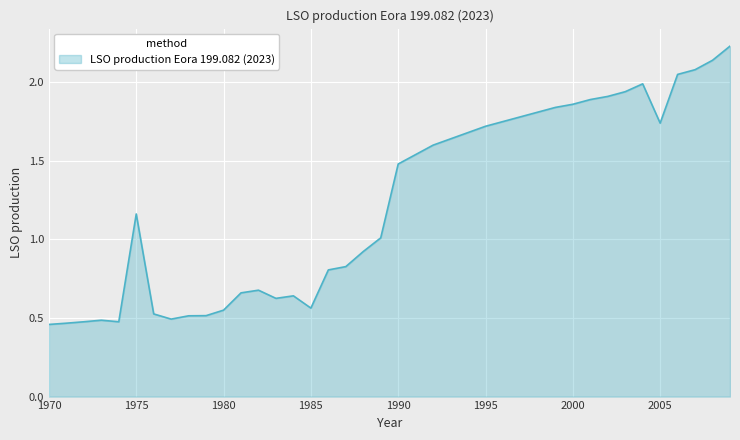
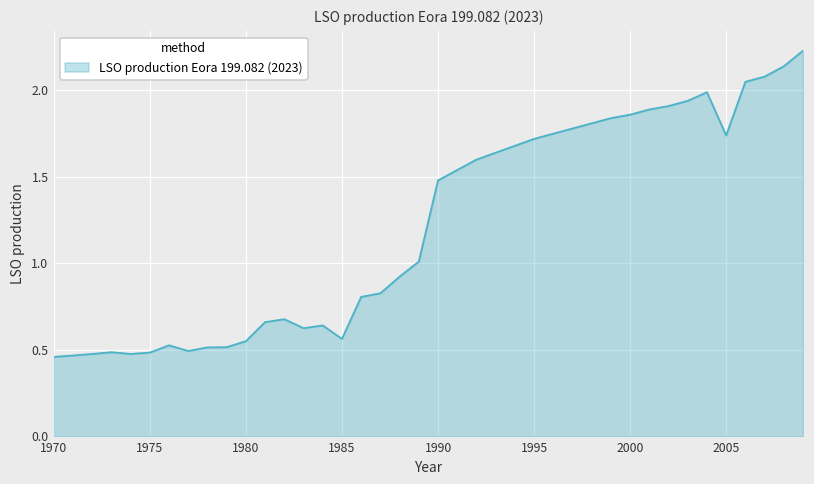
1975: 1.16 -> 0.48
